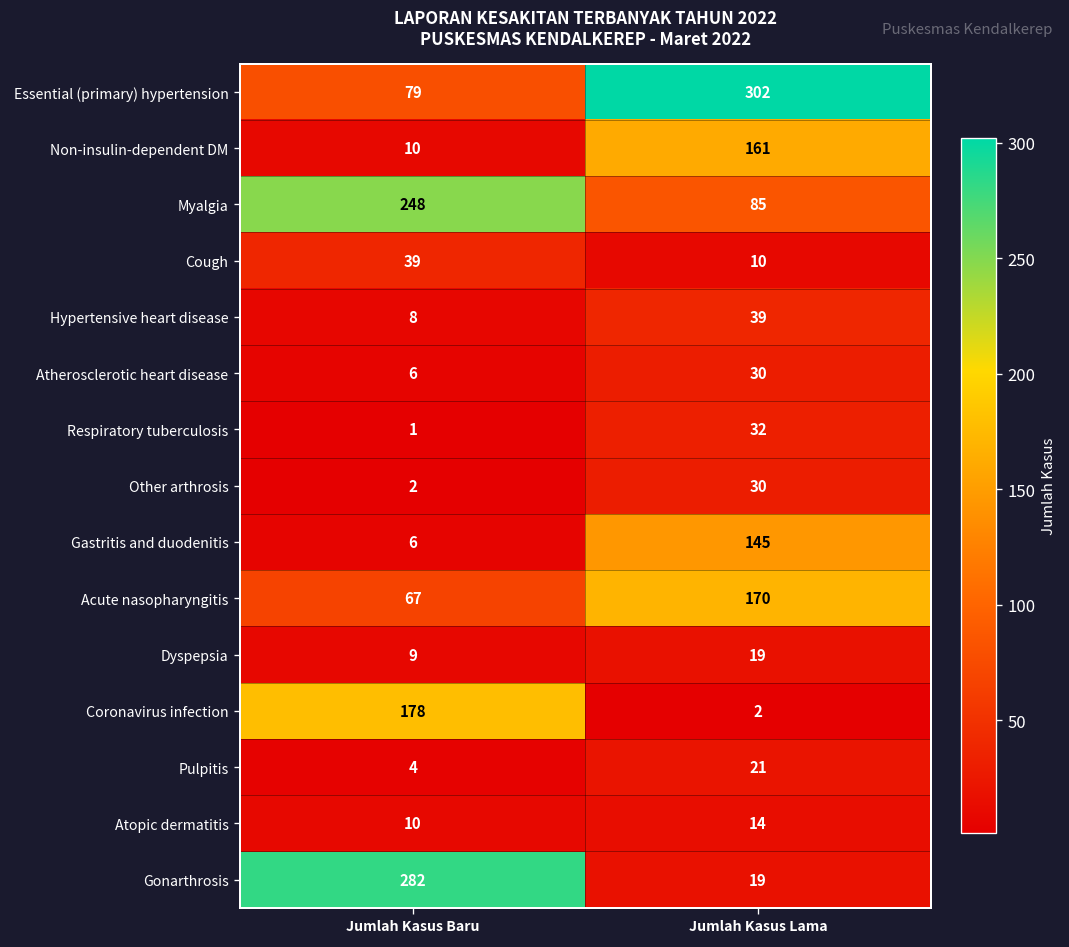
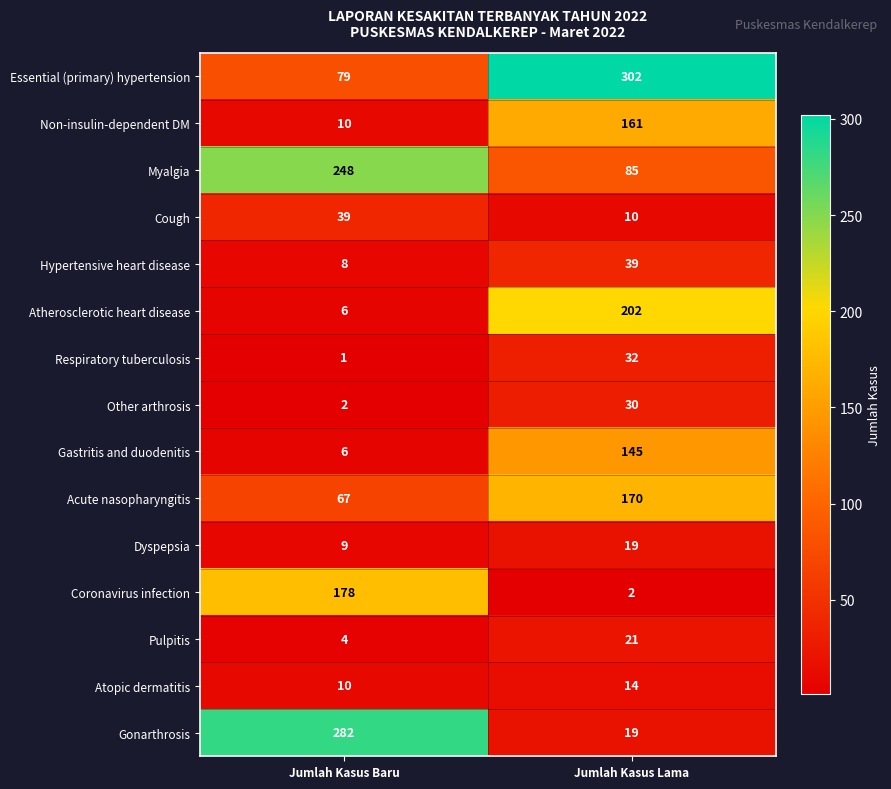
Atherosclerotic heart disease, Jumlah Kasus Lama: 30 -> 202
